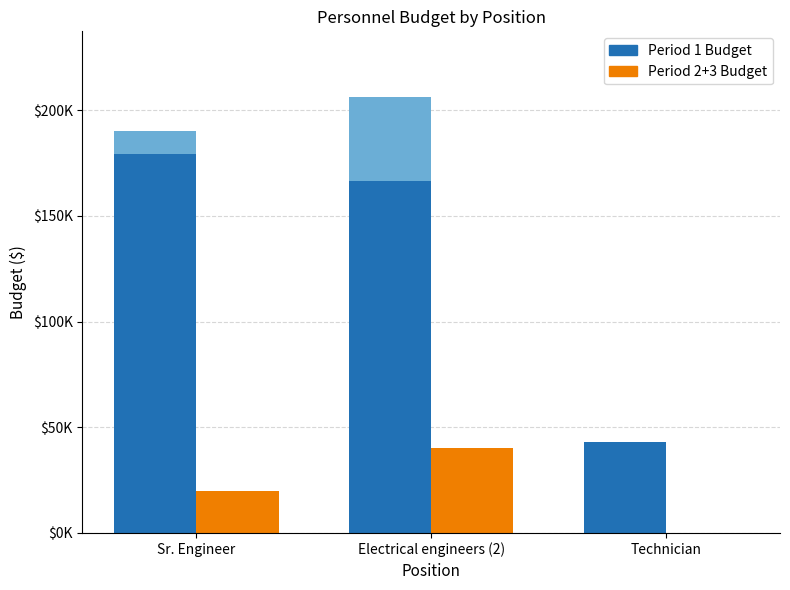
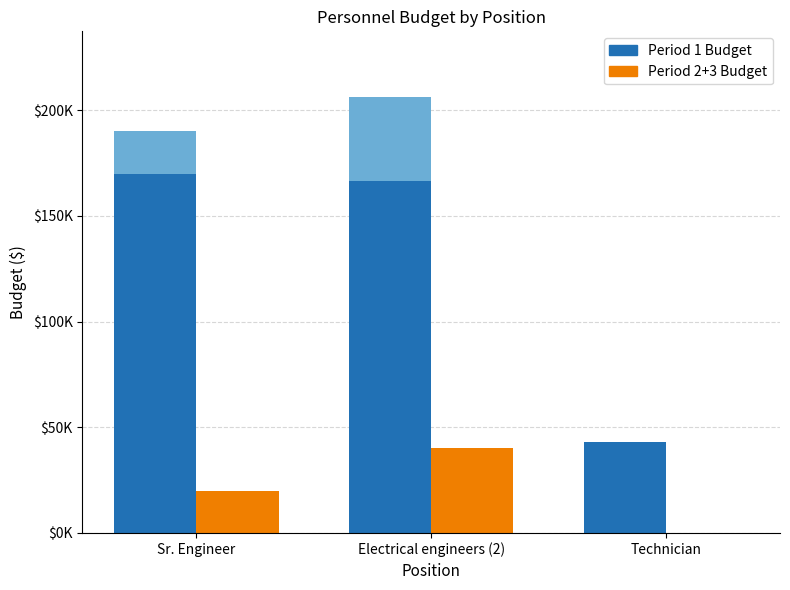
Period 1 Budget, Sr. Engineer: $180000 -> $170000
